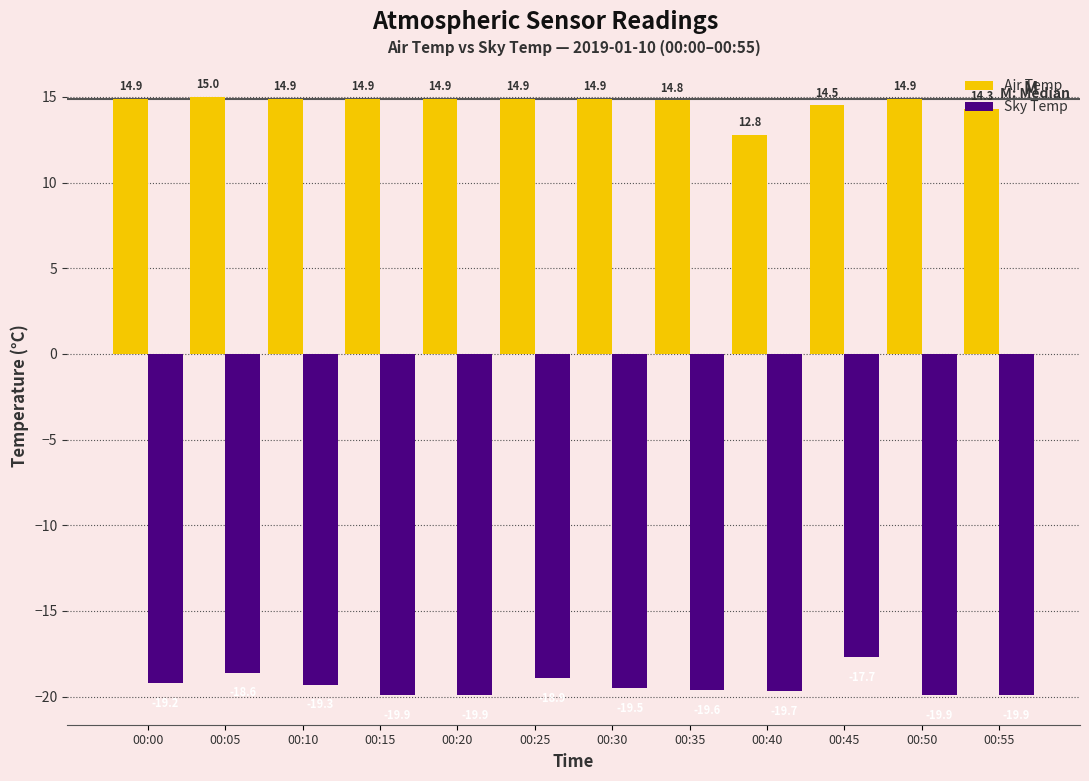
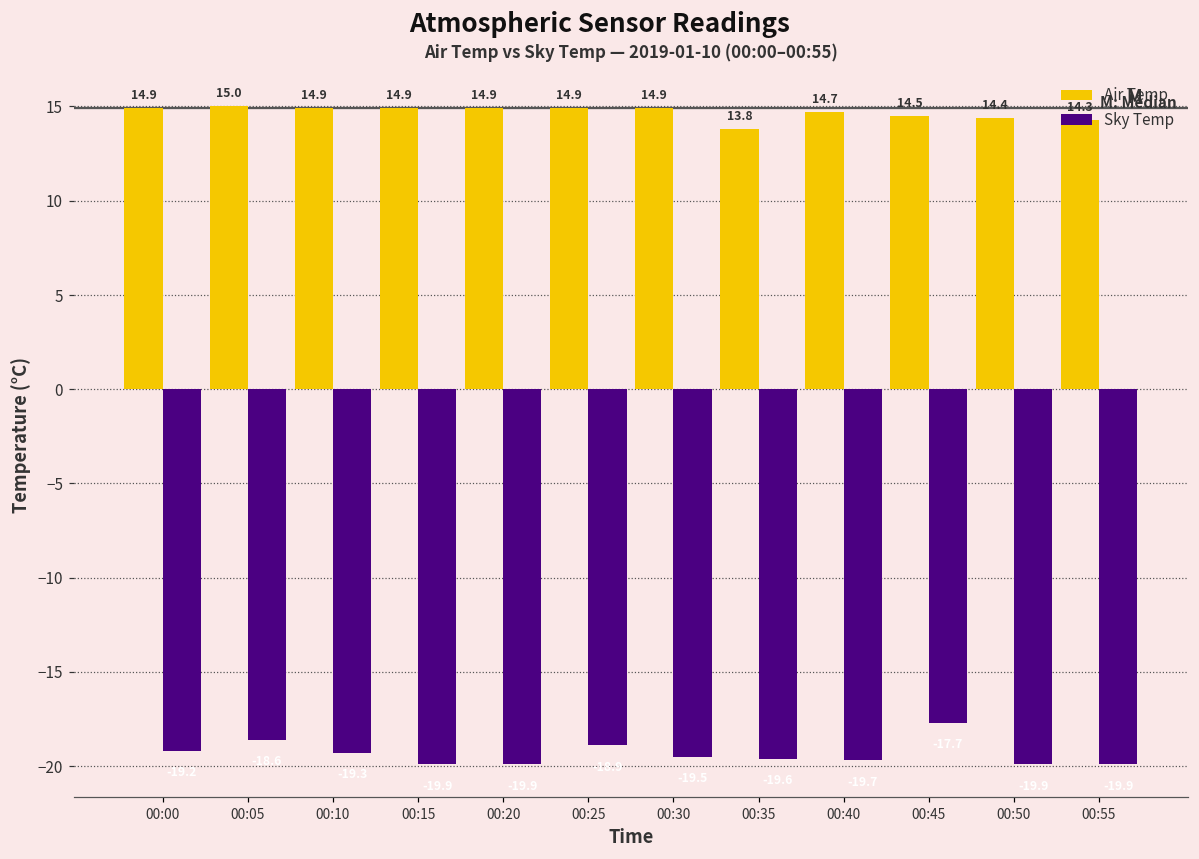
Air Temp, 00:35: 14.8 -> 13.8
Air Temp, 00:40: 12.8 -> 14.7
Air Temp, 00:50: 14.9 -> 14.4
